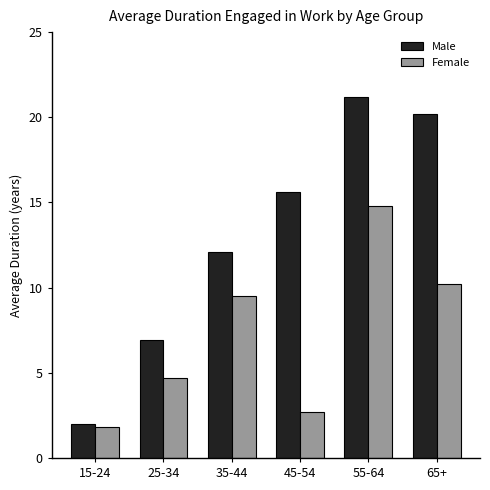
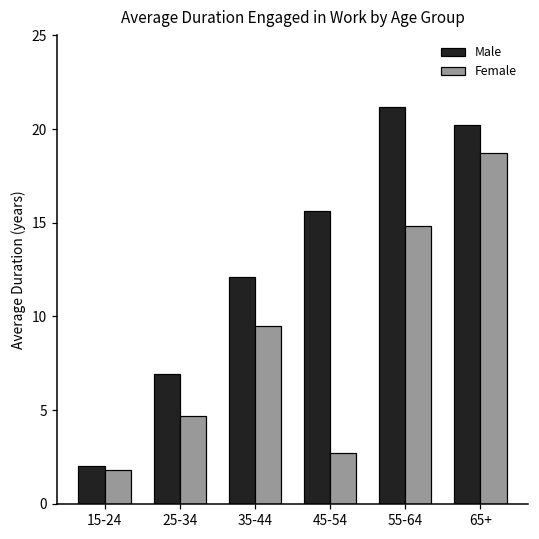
Female, 65+: 10.2 -> 18.7
